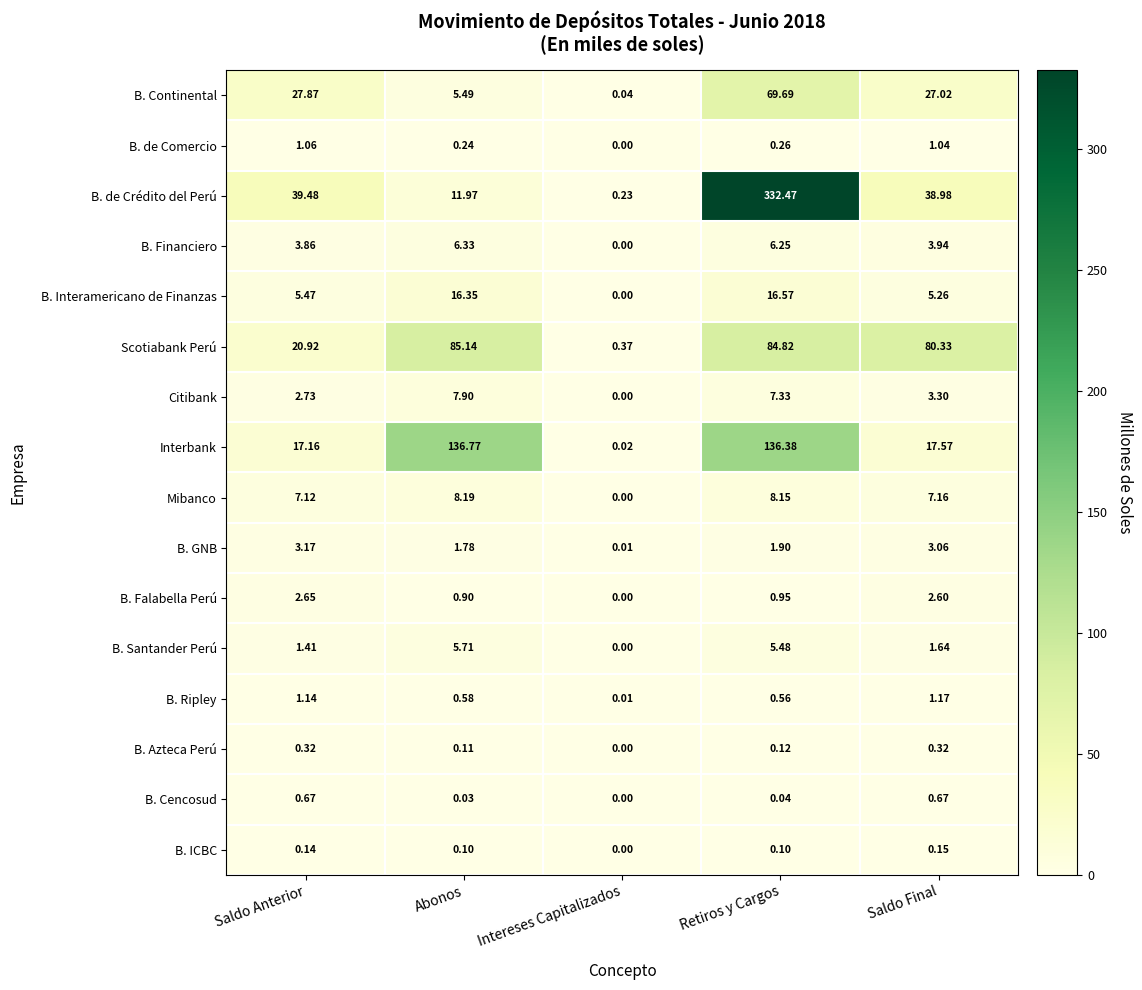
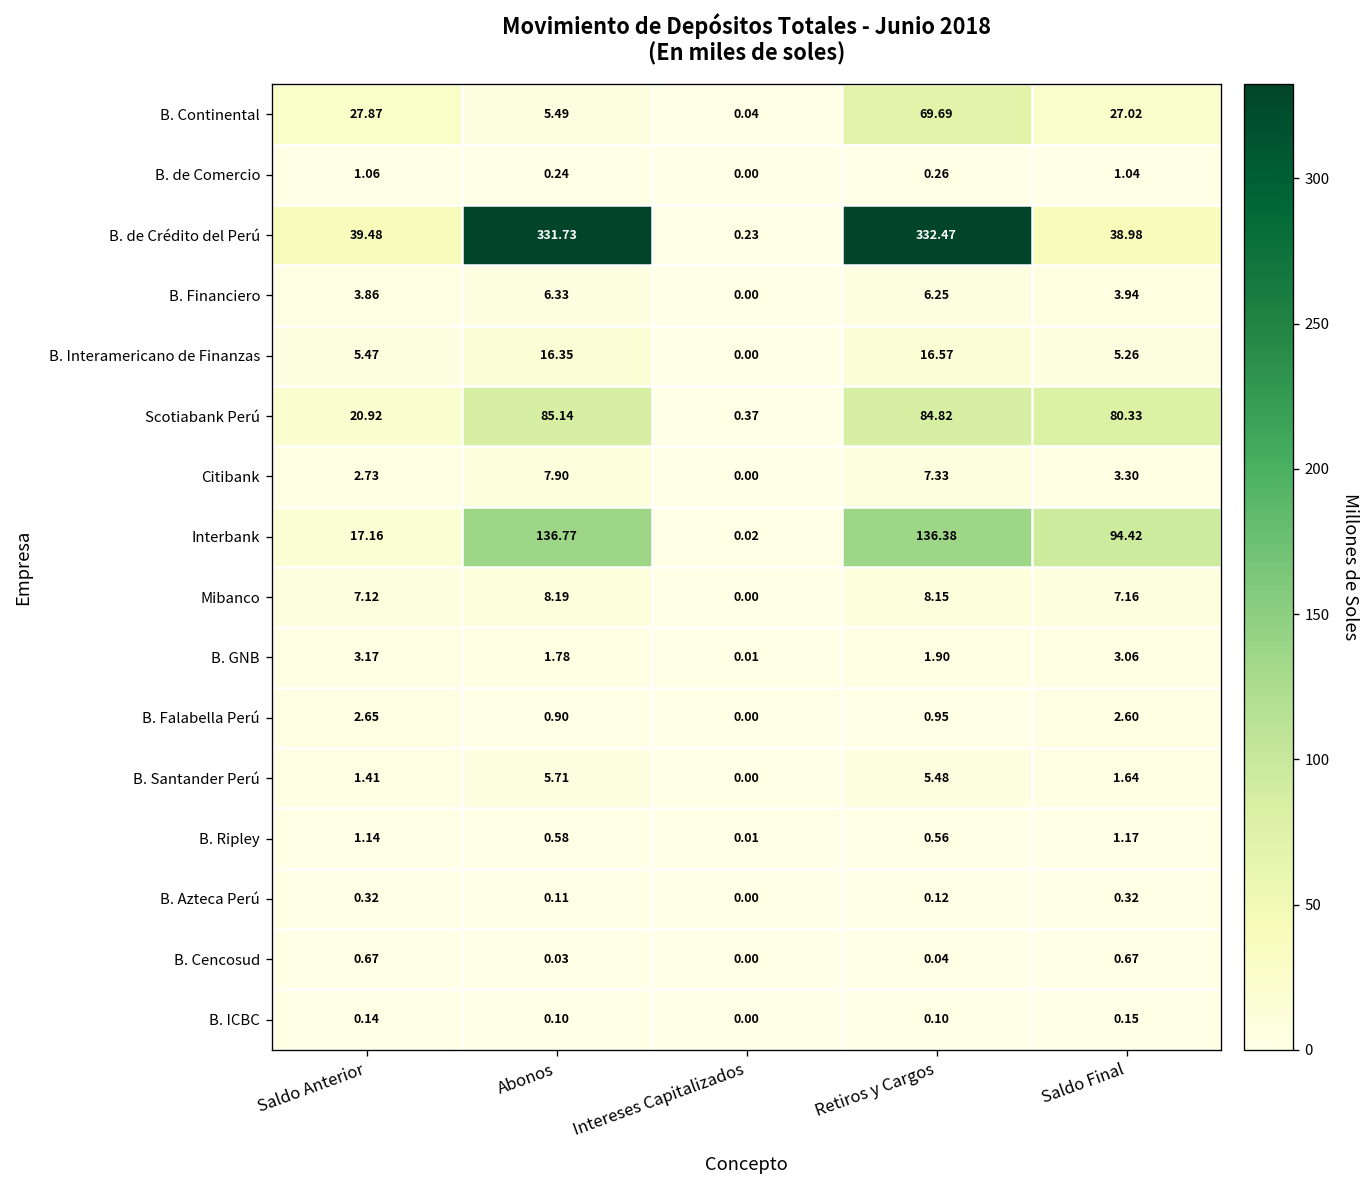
B. de Crédito del Perú, Abonos: 11.97 -> 331.73
Interbank, Saldo Final: 17.57 -> 94.42
